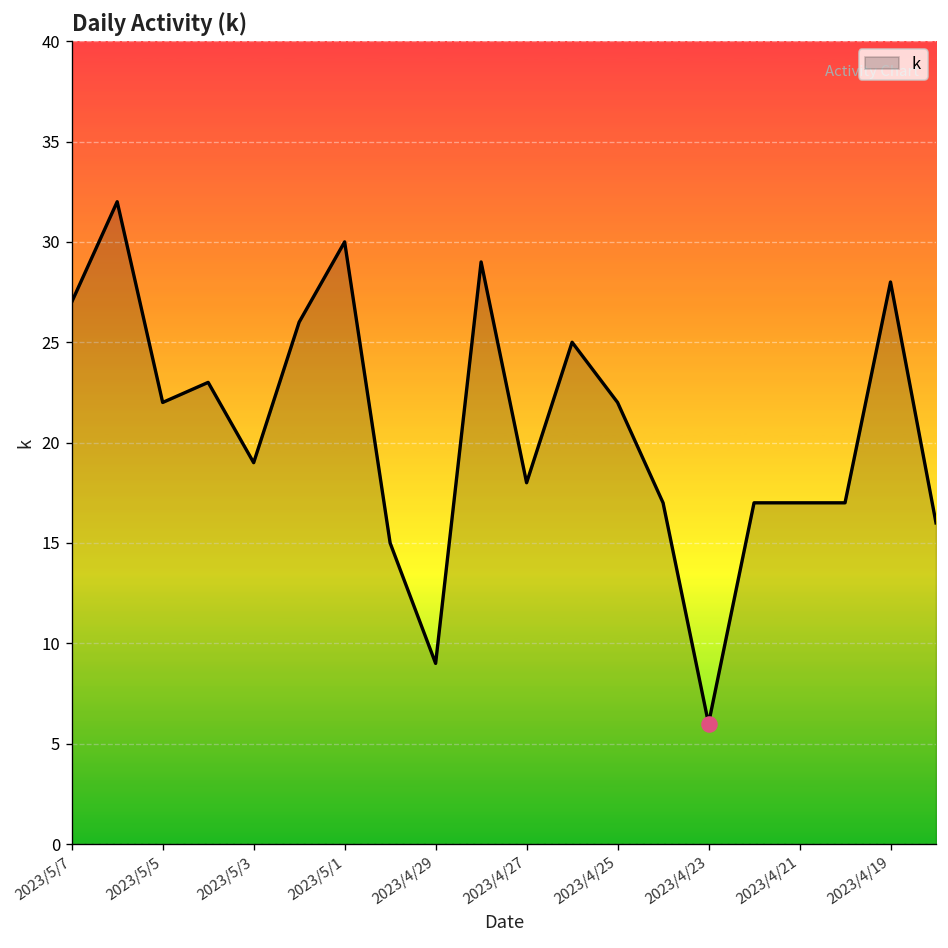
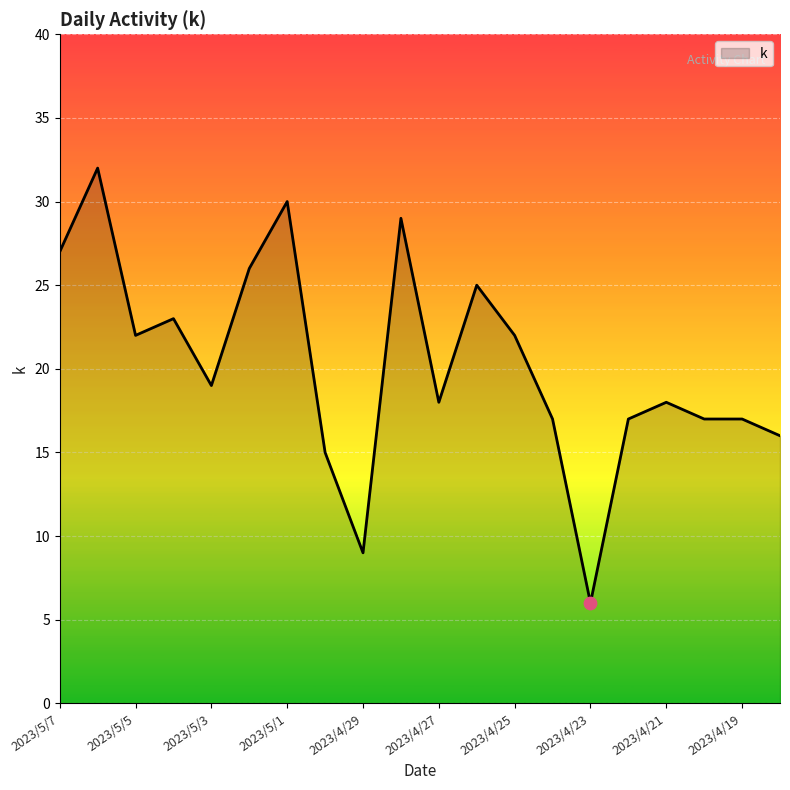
k, 2023/4/21: 17 -> 18
k, 2023/4/19: 28 -> 17
